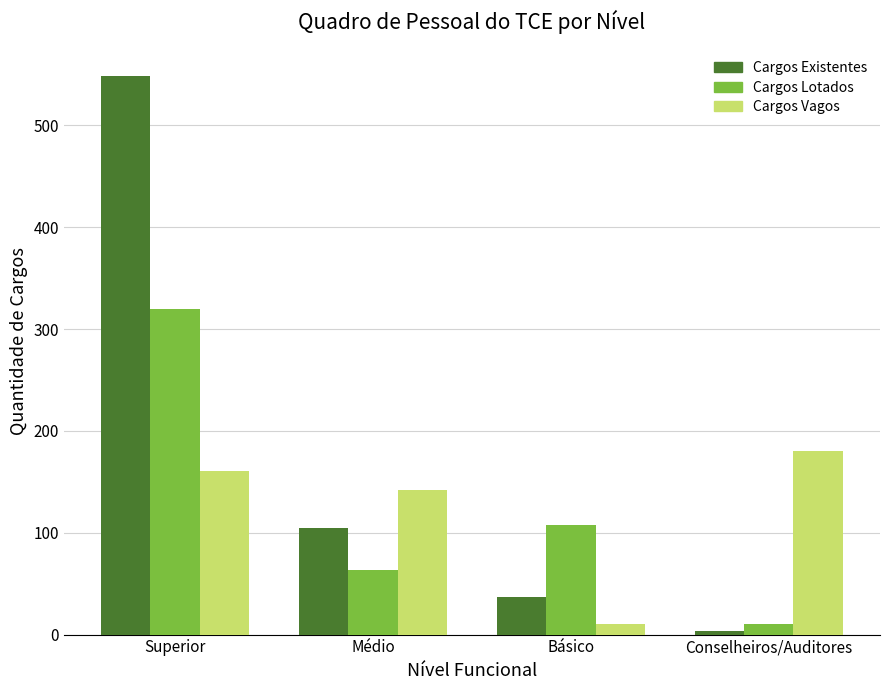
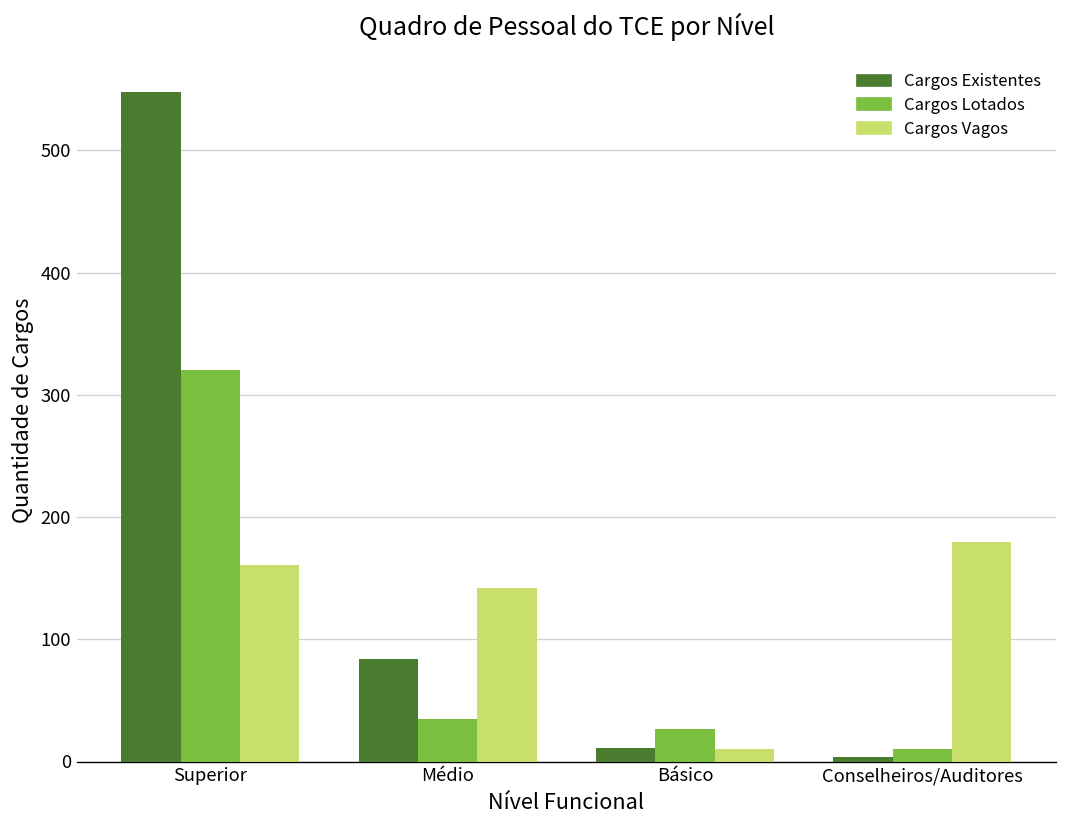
Cargos Existentes, Médio: 105 -> 84
Cargos Lotados, Médio: 63 -> 35
Cargos Existentes, Básico: 37 -> 11
Cargos Lotados, Básico: 108 -> 27
